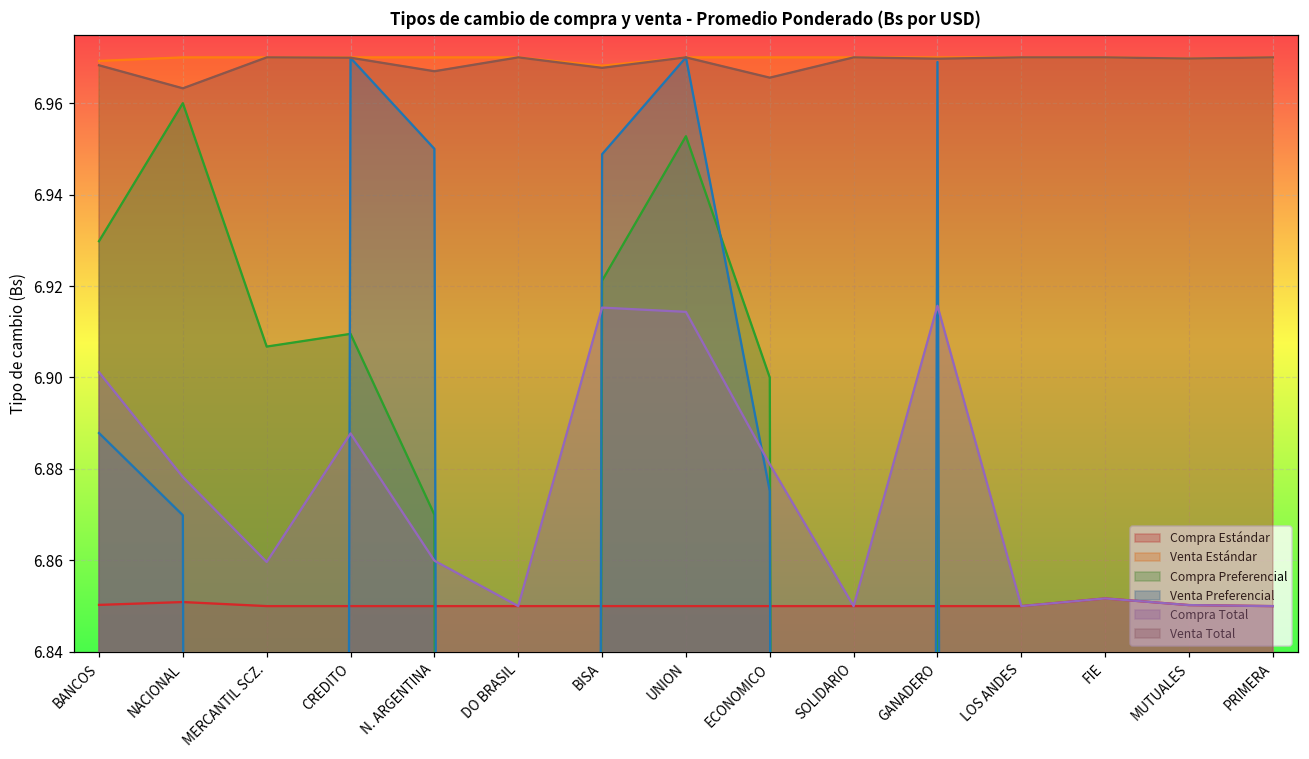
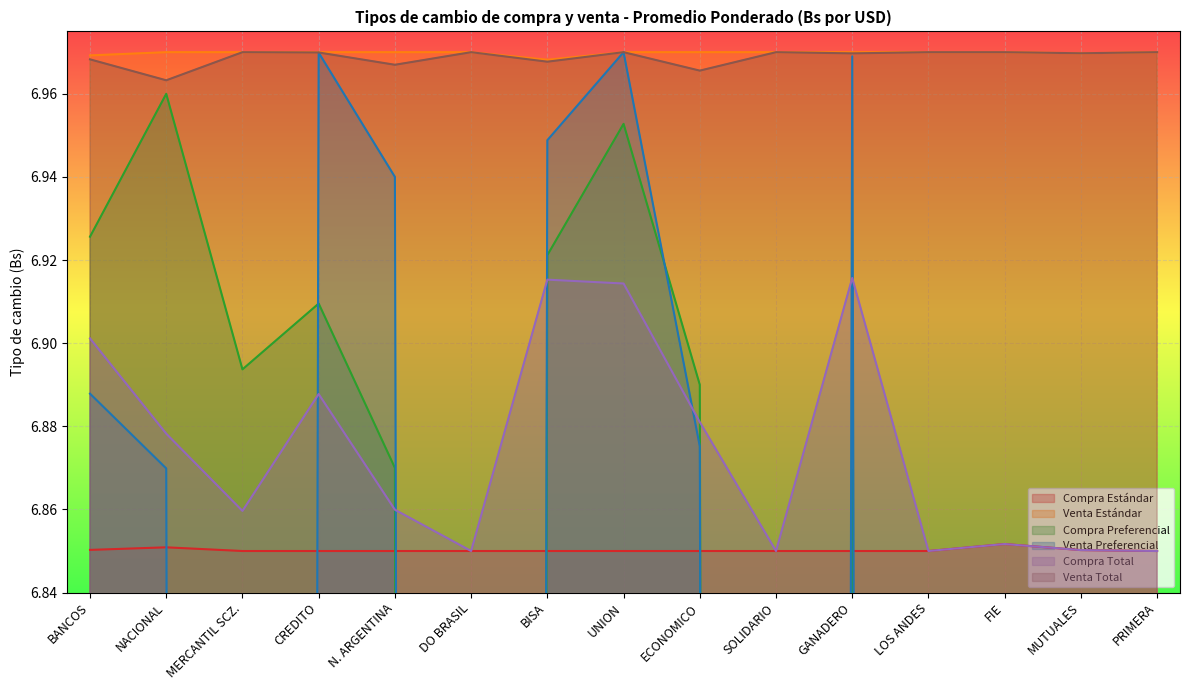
Compra Preferencial, BANCOS: 6.930 -> 6.926
Compra Preferencial, MERCANTIL SCZ.: 6.907 -> 6.894
Venta Preferencial, N. ARGENTINA: 6.95 -> 6.94
Compra Preferencial, ECONOMICO: 6.90 -> 6.89
